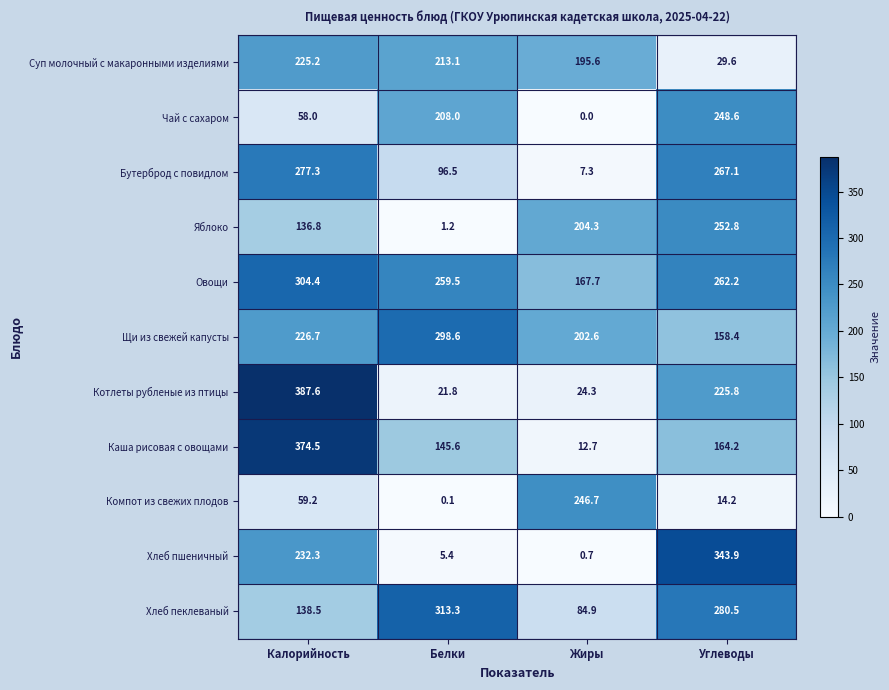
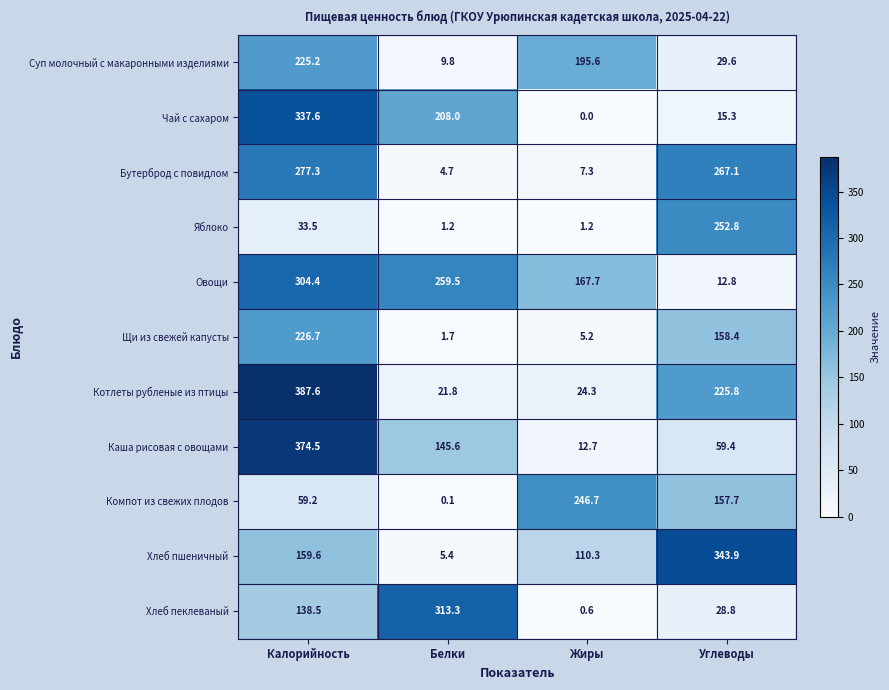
Суп молочный с макаронными изделиями, Белки: 213.1 -> 9.8
Чай с сахаром, Калорийность: 58.0 -> 337.6
Чай с сахаром, Углеводы: 248.6 -> 15.3
Бутерброд с повидлом, Белки: 96.5 -> 4.7
Яблоко, Калорийность: 136.8 -> 33.5
Яблоко, Жиры: 204.3 -> 1.2
Овощи, Углеводы: 262.2 -> 12.8
Щи из свежей капусты, Белки: 298.6 -> 1.7
Щи из свежей капусты, Жиры: 202.6 -> 5.2
Каша рисовая с овощами, Углеводы: 164.2 -> 59.4
Компот из свежих плодов, Углеводы: 14.2 -> 157.7
Хлеб пшеничный, Калорийность: 232.3 -> 159.6
Хлеб пшеничный, Жиры: 0.7 -> 110.3
Хлеб пеклеваный, Жиры: 84.9 -> 0.6
Хлеб пеклеваный, Углеводы: 280.5 -> 28.8
